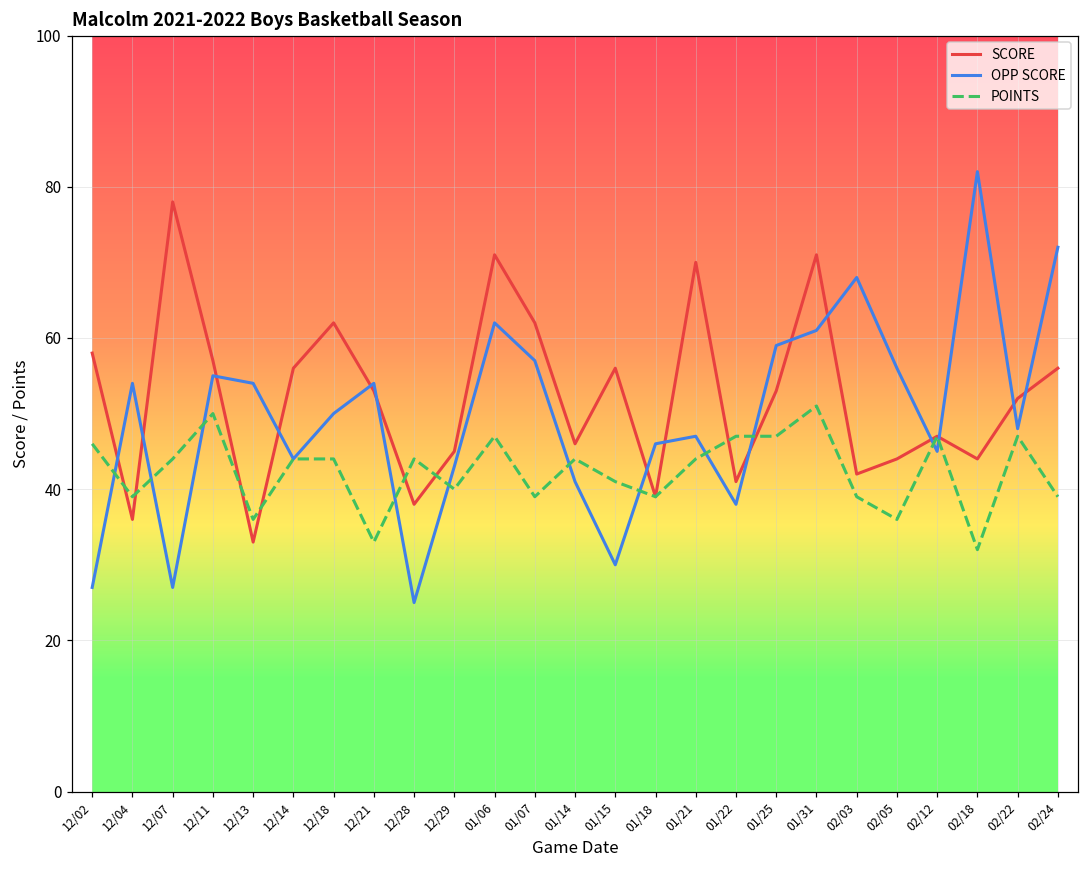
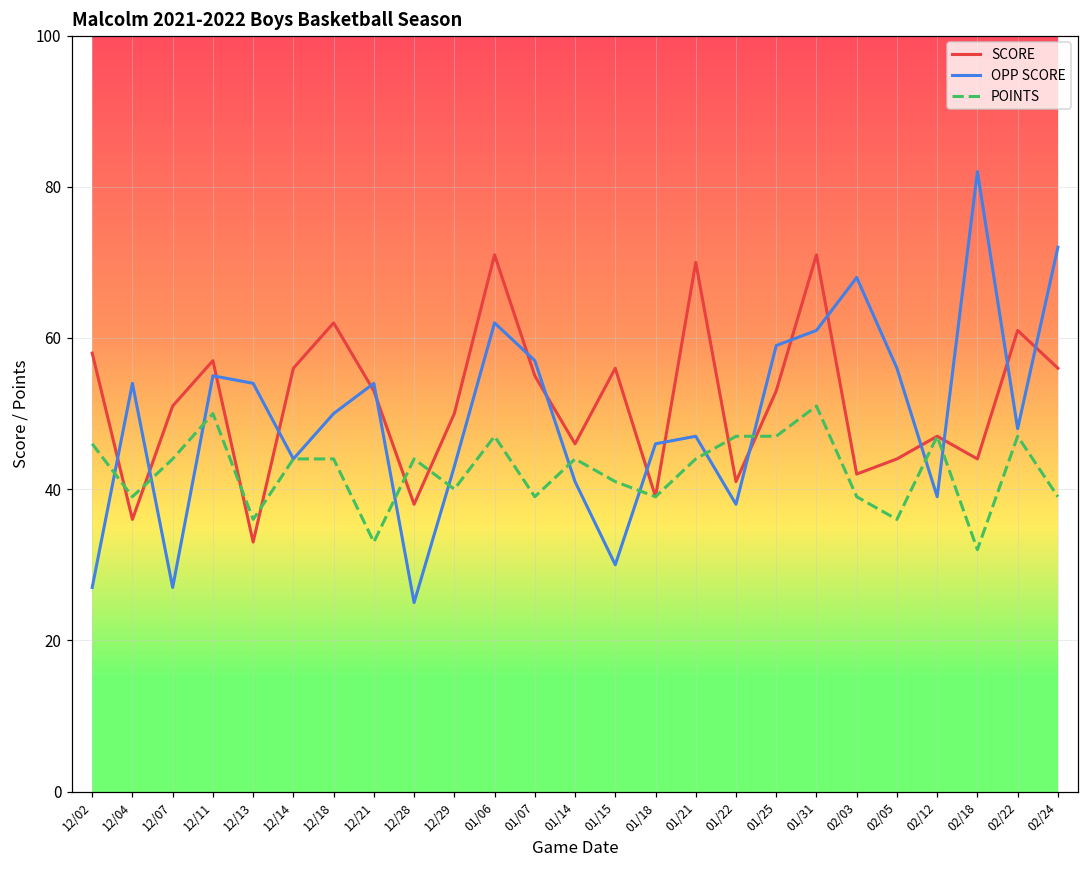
SCORE, 12/07: 78 -> 51
SCORE, 12/29: 45 -> 50
SCORE, 01/07: 62 -> 55
OPP SCORE, 02/12: 45 -> 39
SCORE, 02/22: 52 -> 61
